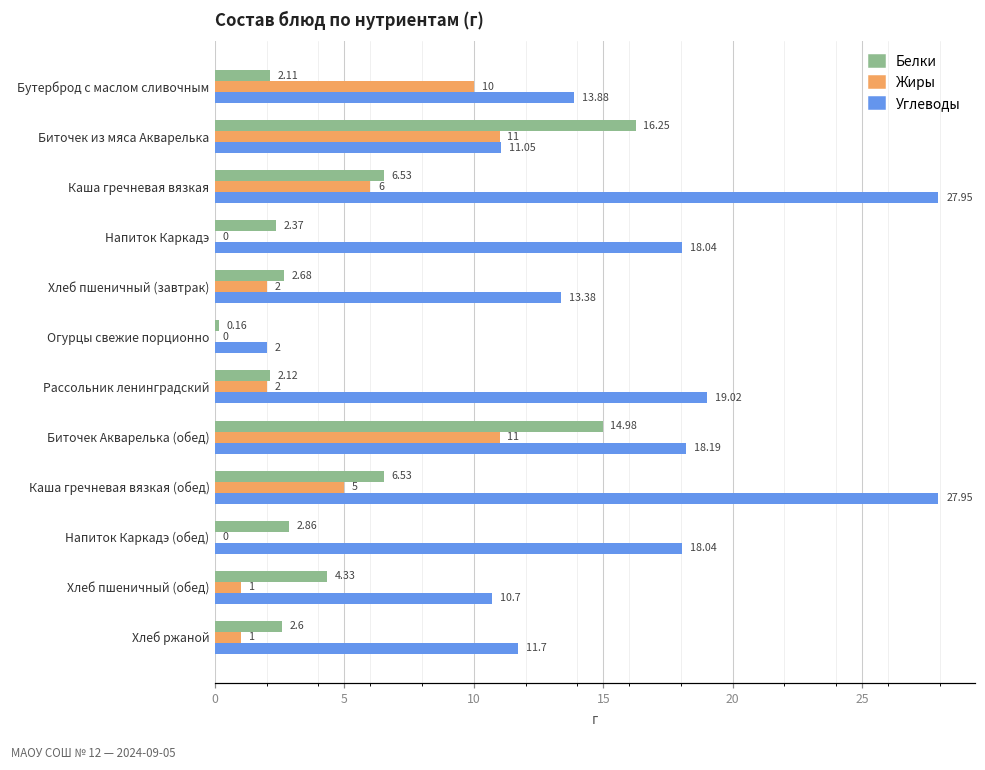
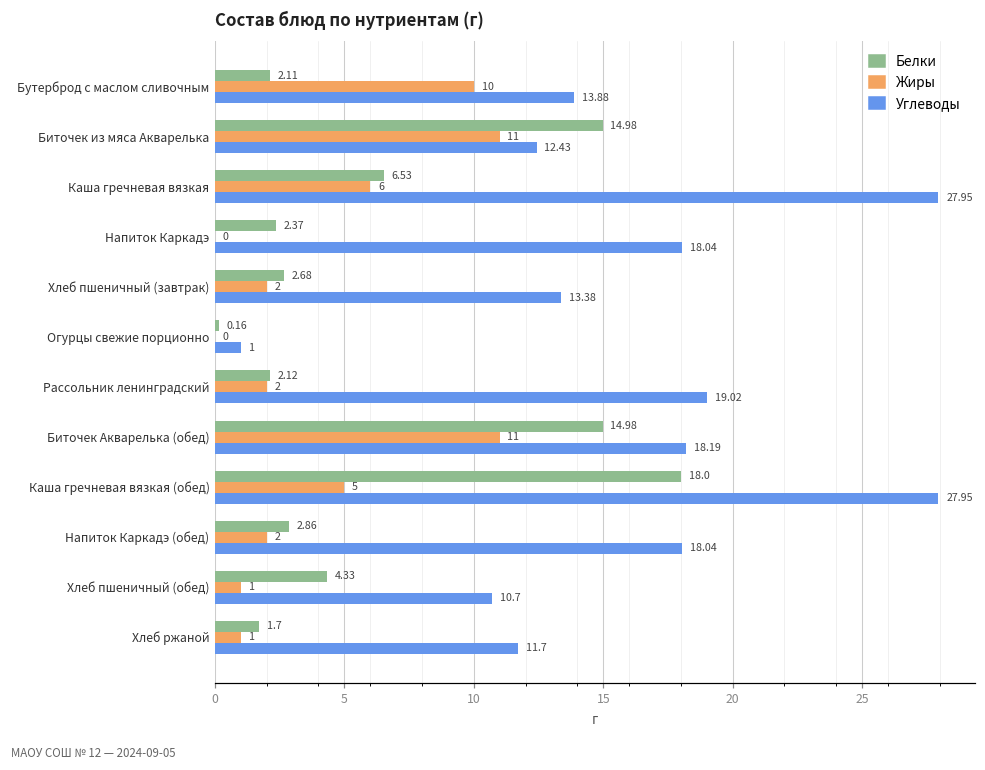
Белки, Биточек из мяса Акварелька: 16.25 -> 14.98
Углеводы, Биточек из мяса Акварелька: 11.05 -> 12.43
Углеводы, Огурцы свежие порционно: 2 -> 1
Белки, Каша гречневая вязкая (обед): 6.53 -> 18.0
Жиры, Напиток Каркадэ (обед): 0 -> 2
Белки, Хлеб ржаной: 2.6 -> 1.7
